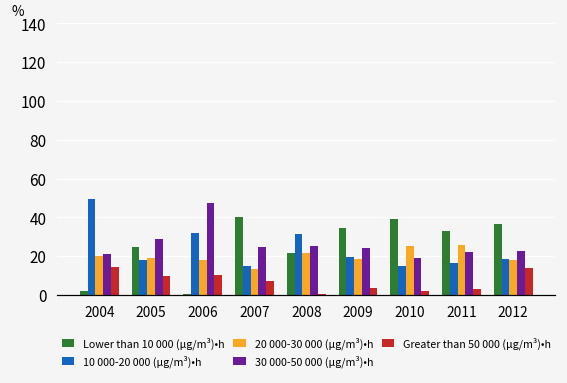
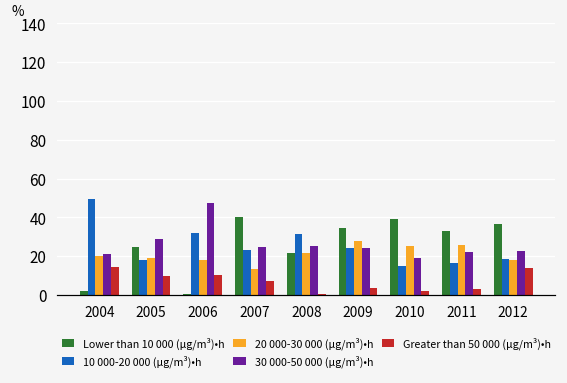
10 000-20 000 (µg/m³)•h, 2007: 15 -> 23
10 000-20 000 (µg/m³)•h, 2009: 19 -> 24
20 000-30 000 (µg/m³)•h, 2009: 18 -> 28
